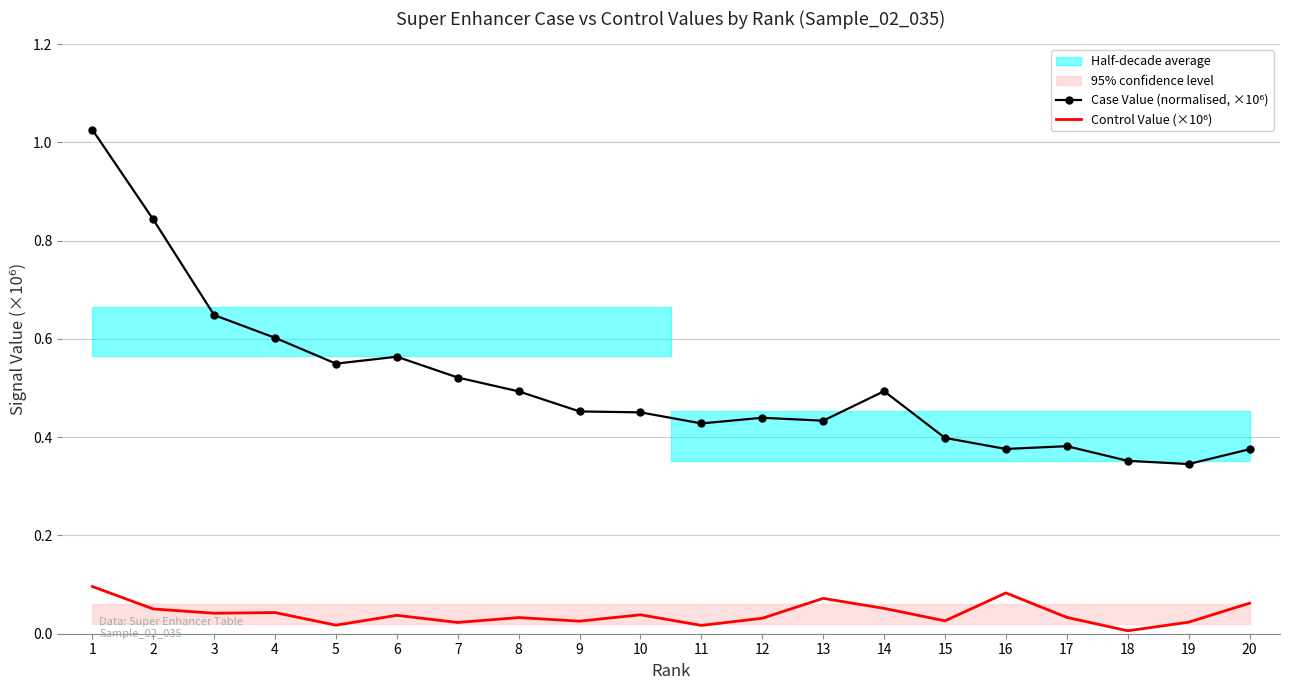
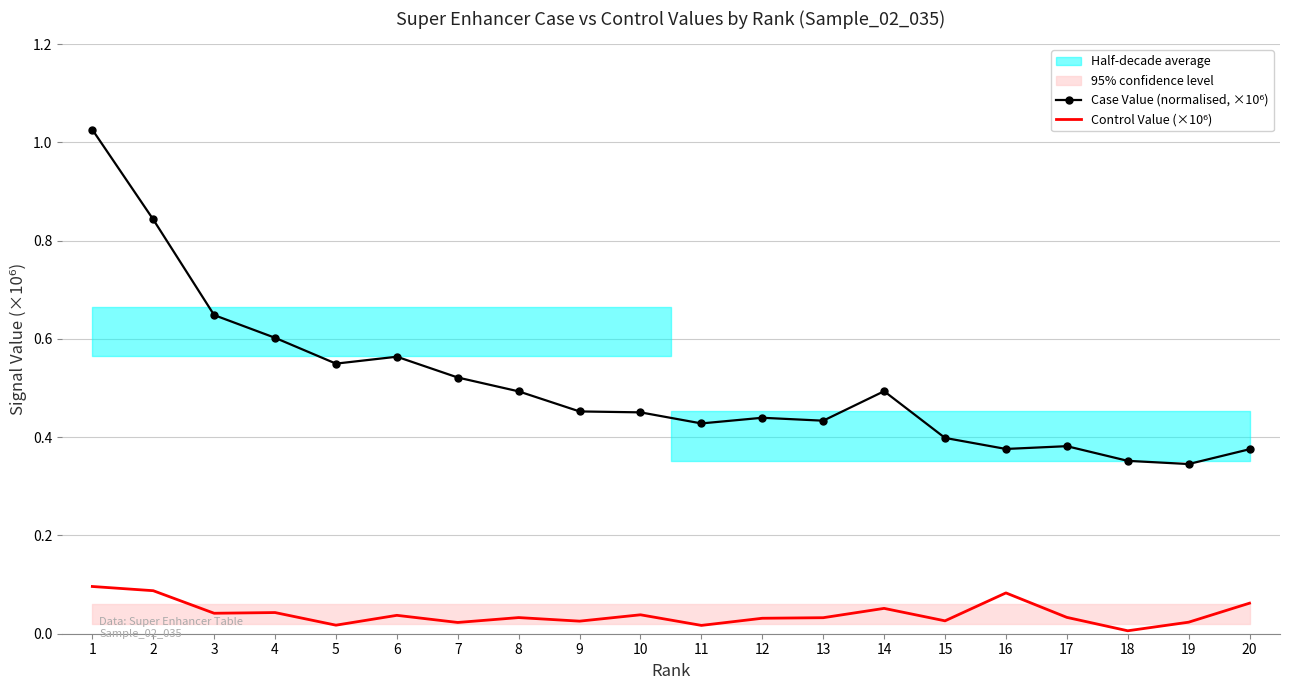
Control Value (×10⁶), 2: 0.05 -> 0.09
Control Value (×10⁶), 13: 0.07 -> 0.03
